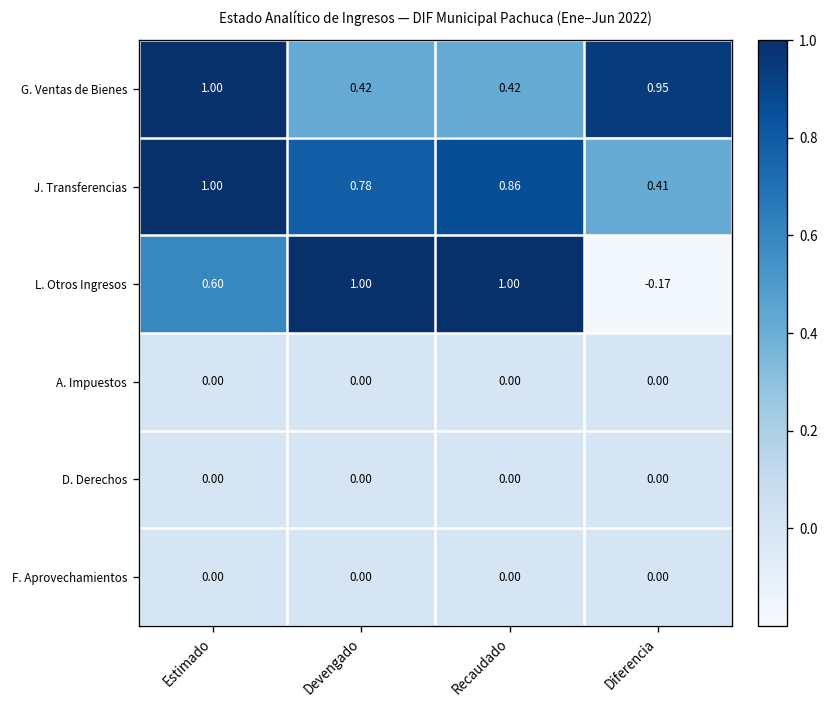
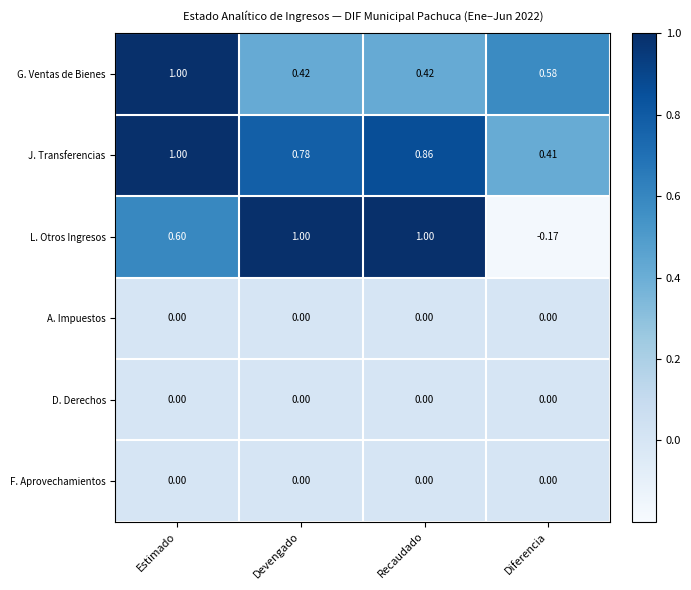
G. Ventas de Bienes, Diferencia: 0.95 -> 0.58
